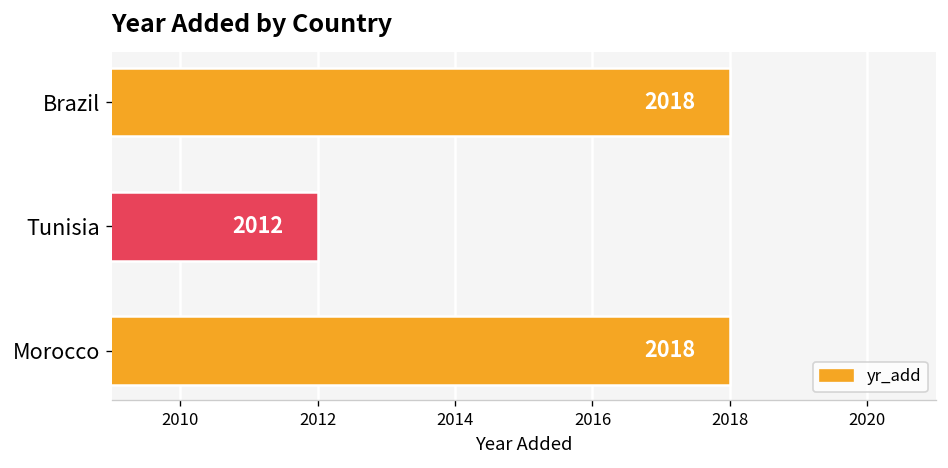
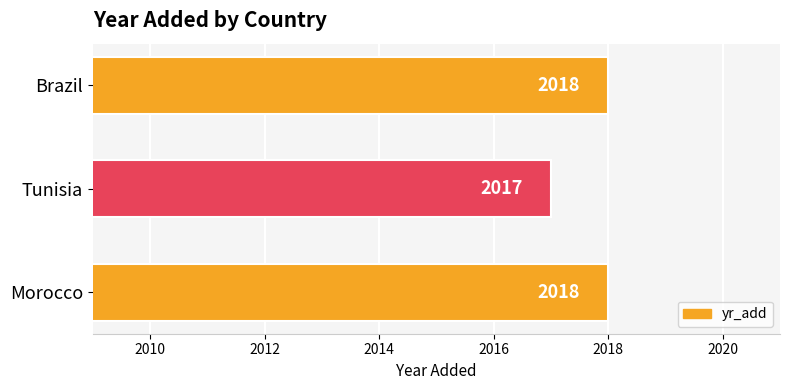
Tunisia: 2012 -> 2017
